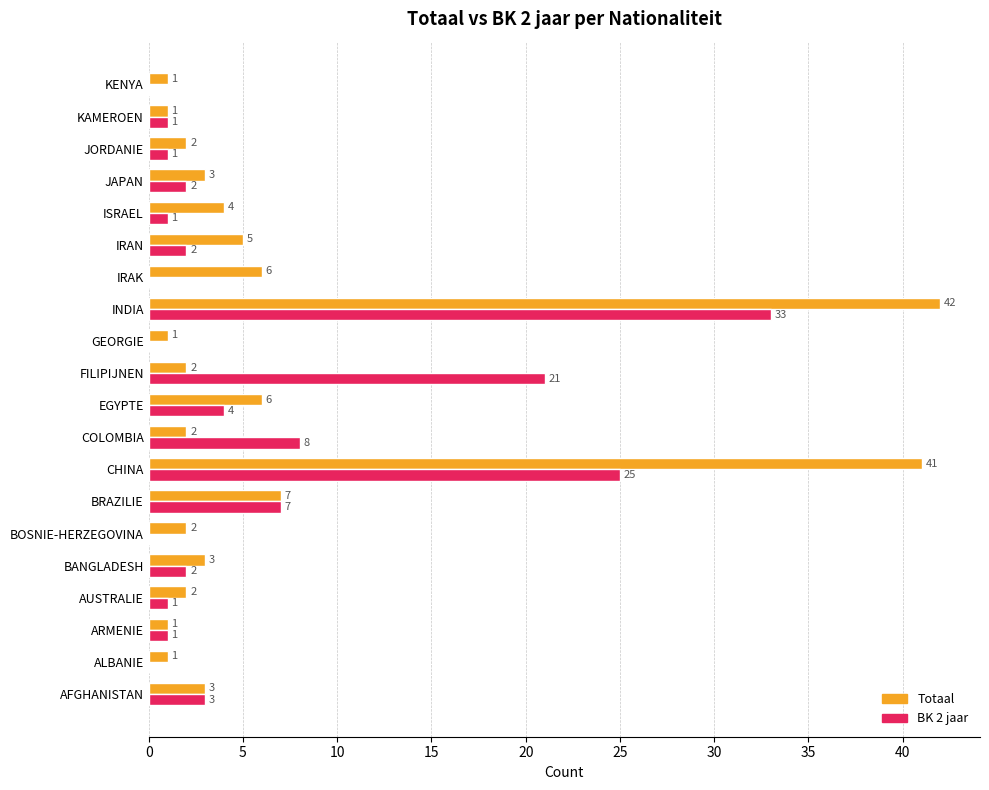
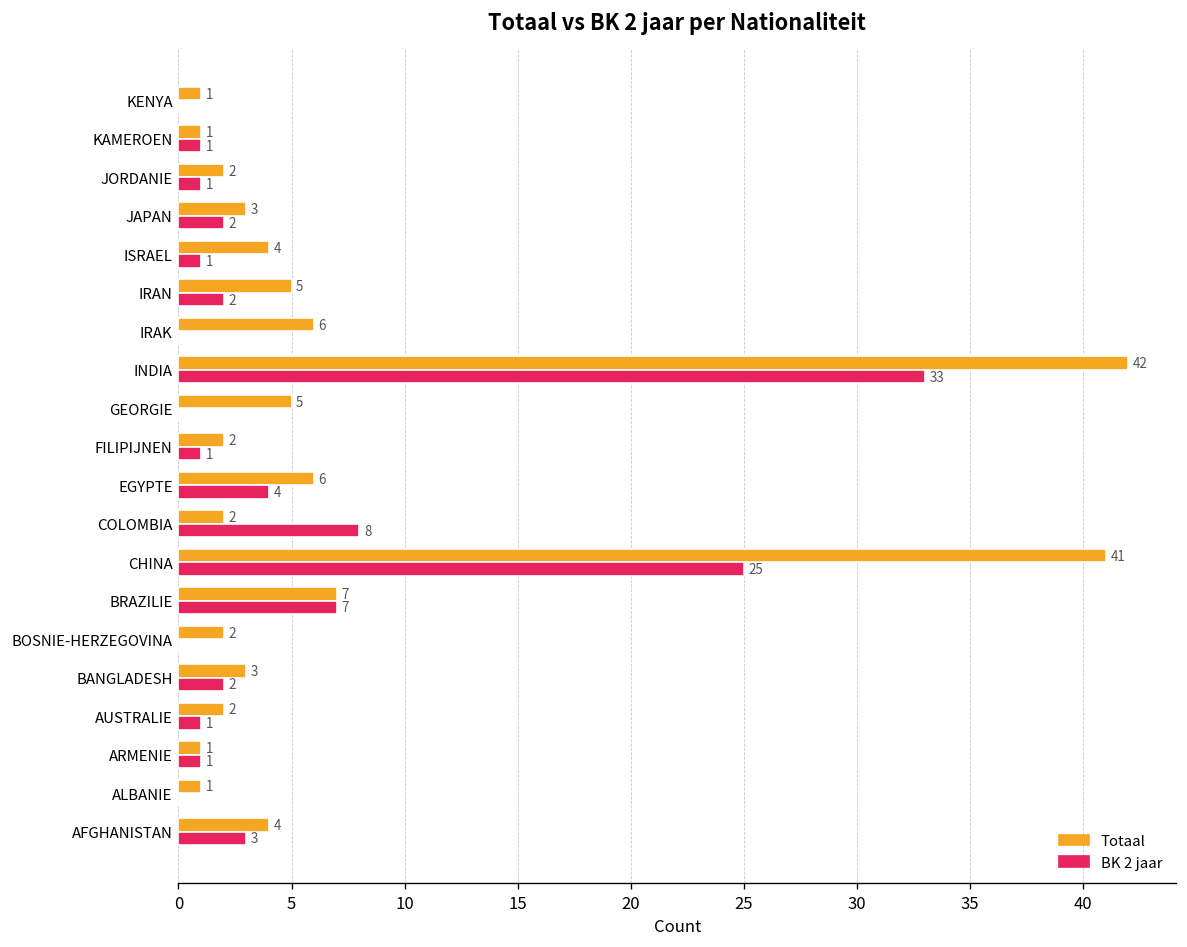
Totaal, GEORGIE: 1 -> 5
BK 2 jaar, FILIPIJNEN: 21 -> 1
Totaal, AFGHANISTAN: 3 -> 4
